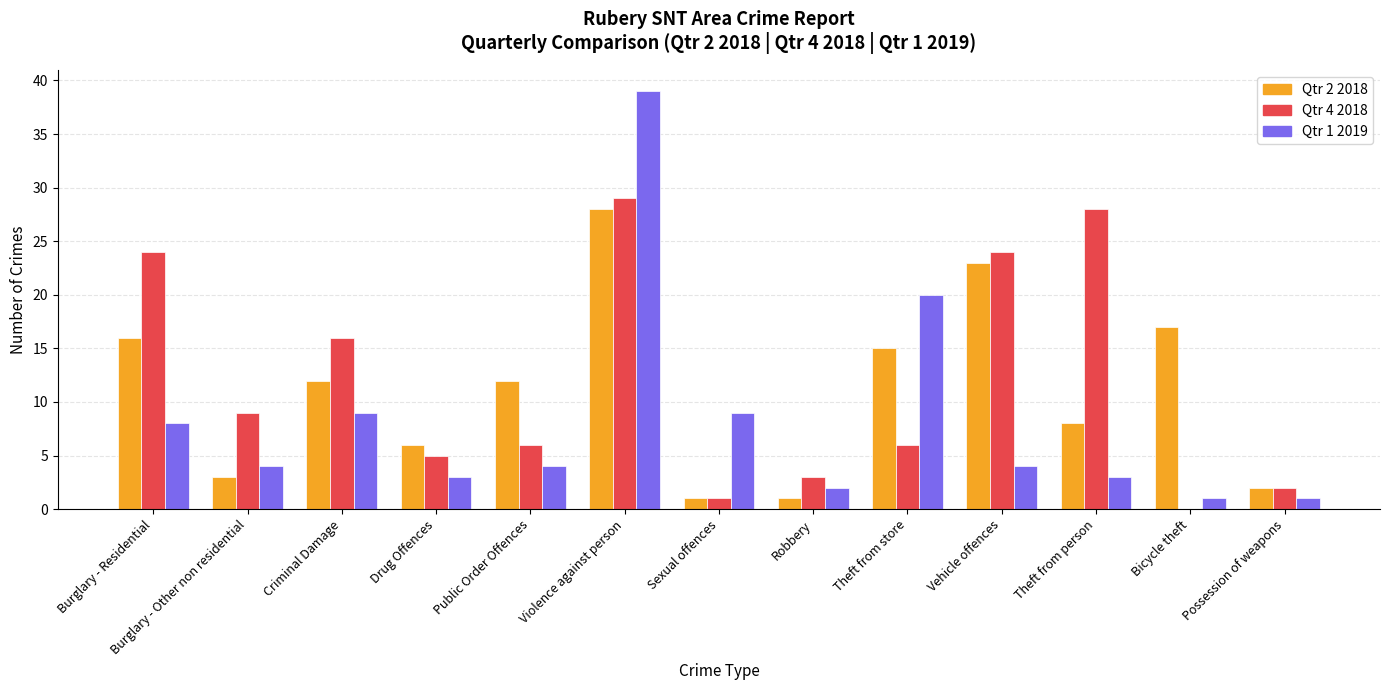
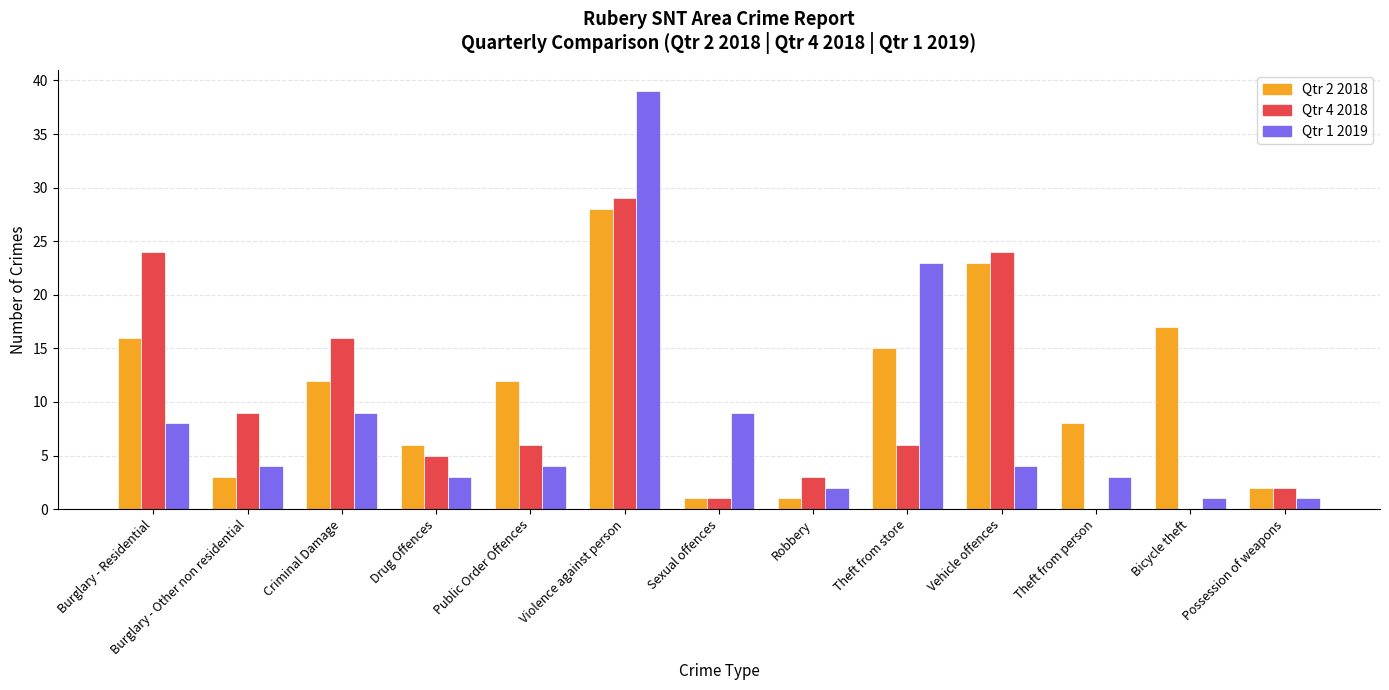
Qtr 1 2019, Theft from store: 20 -> 23
Qtr 4 2018, Theft from person: 28 -> 0
